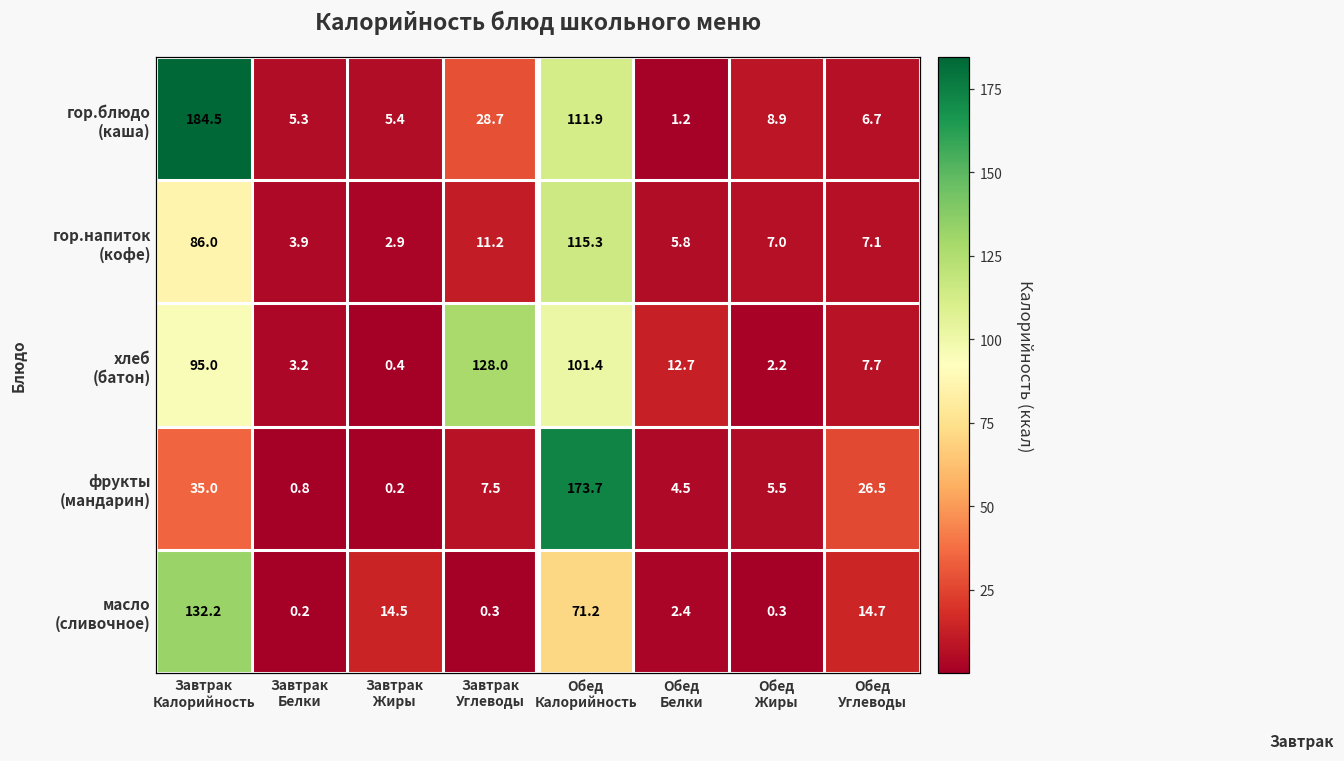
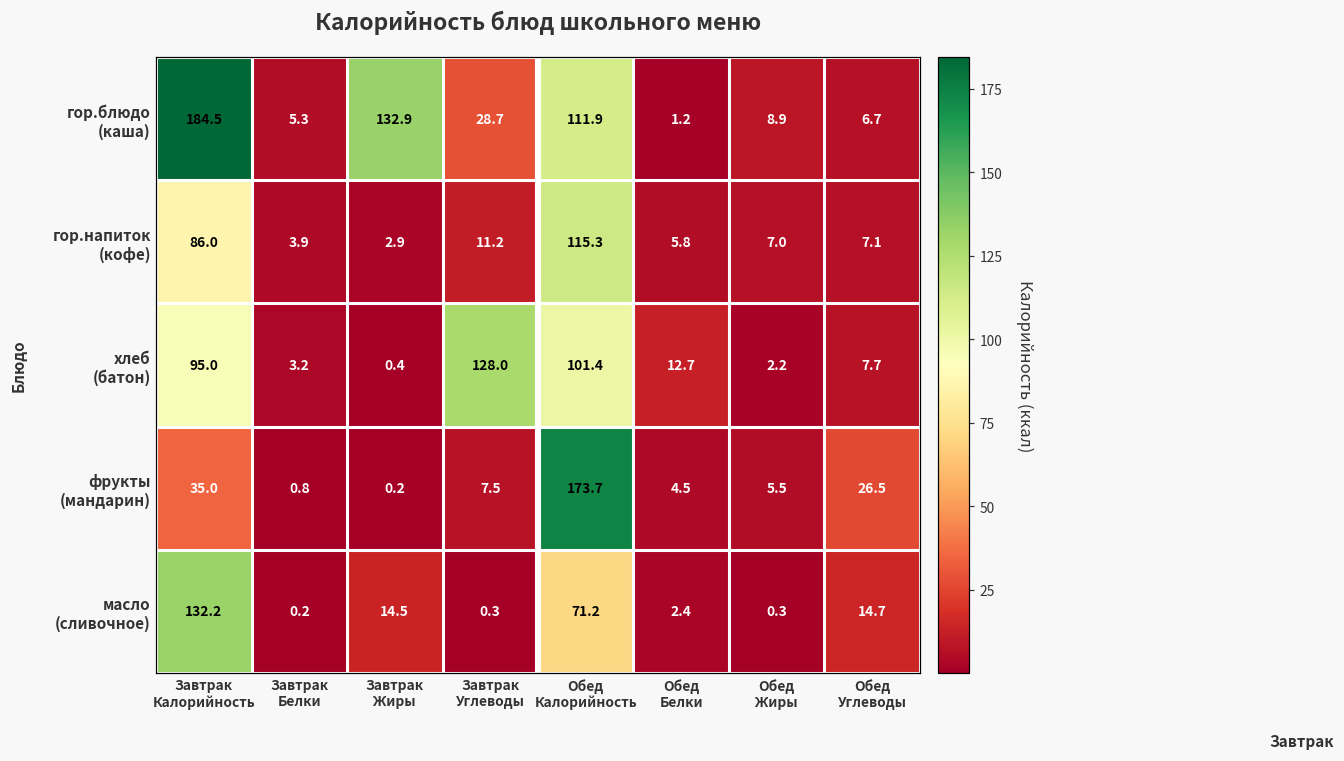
гор.блюдо (каша), Завтрак Жиры: 5.4 -> 132.9
